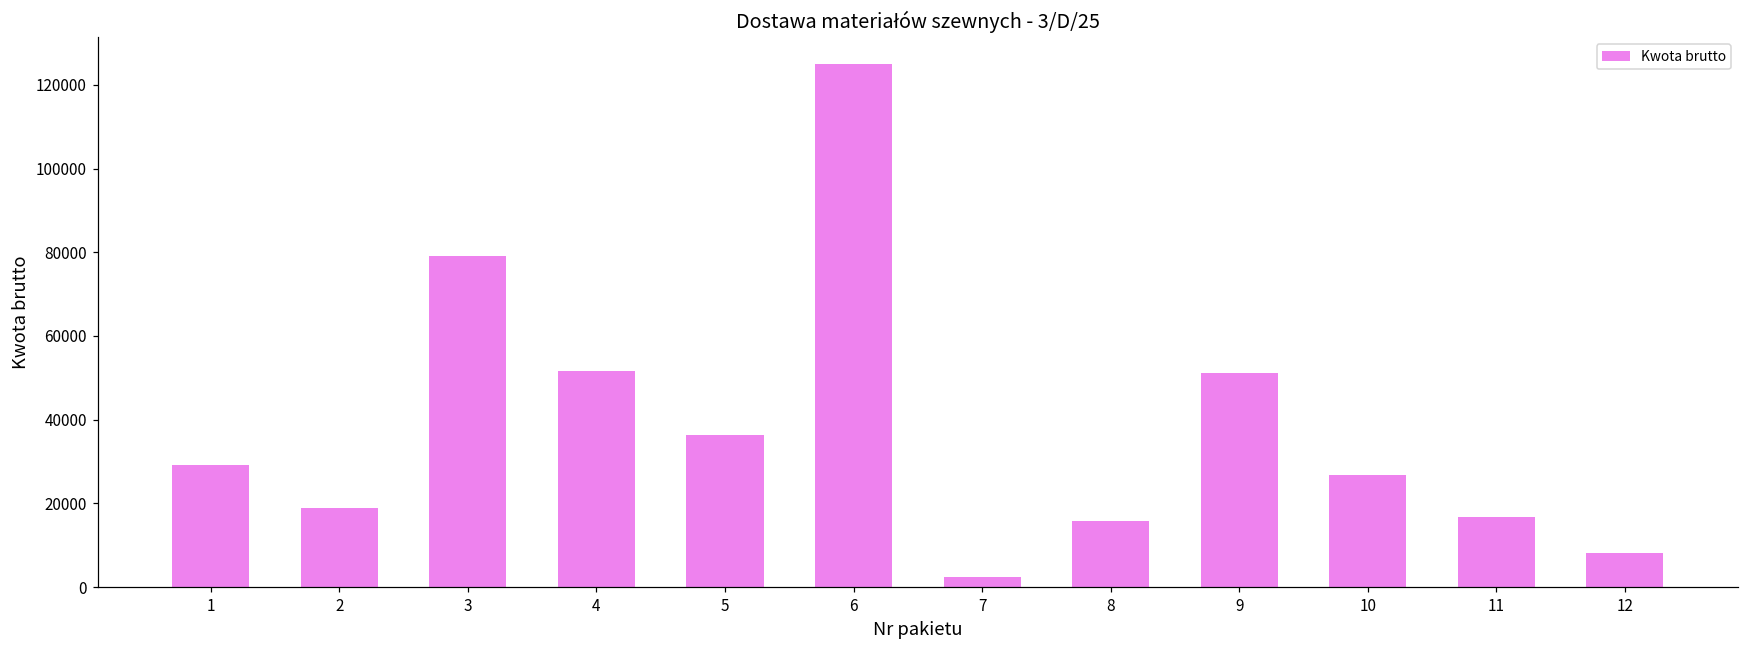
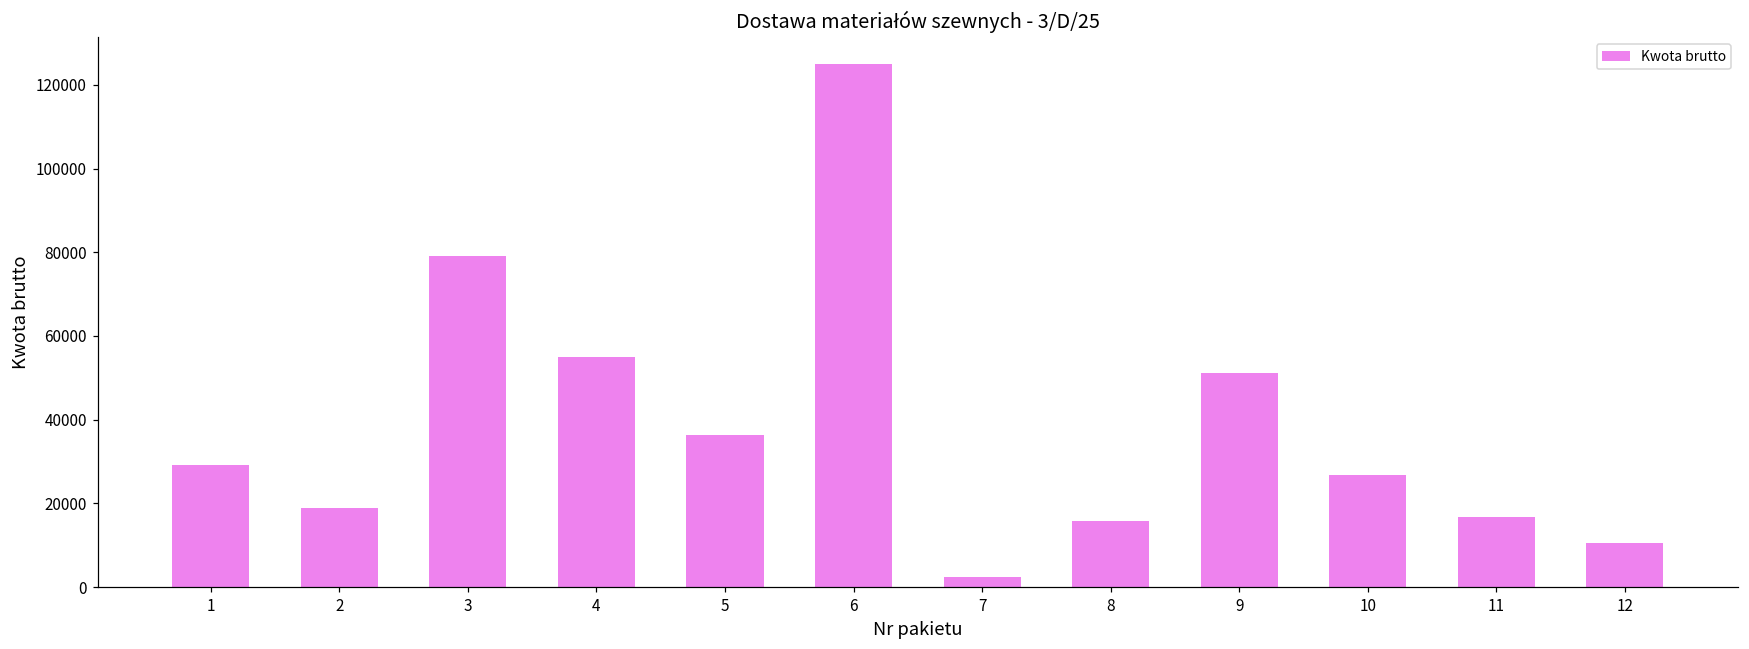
4: 52000 -> 55000
12: 8000 -> 11000
